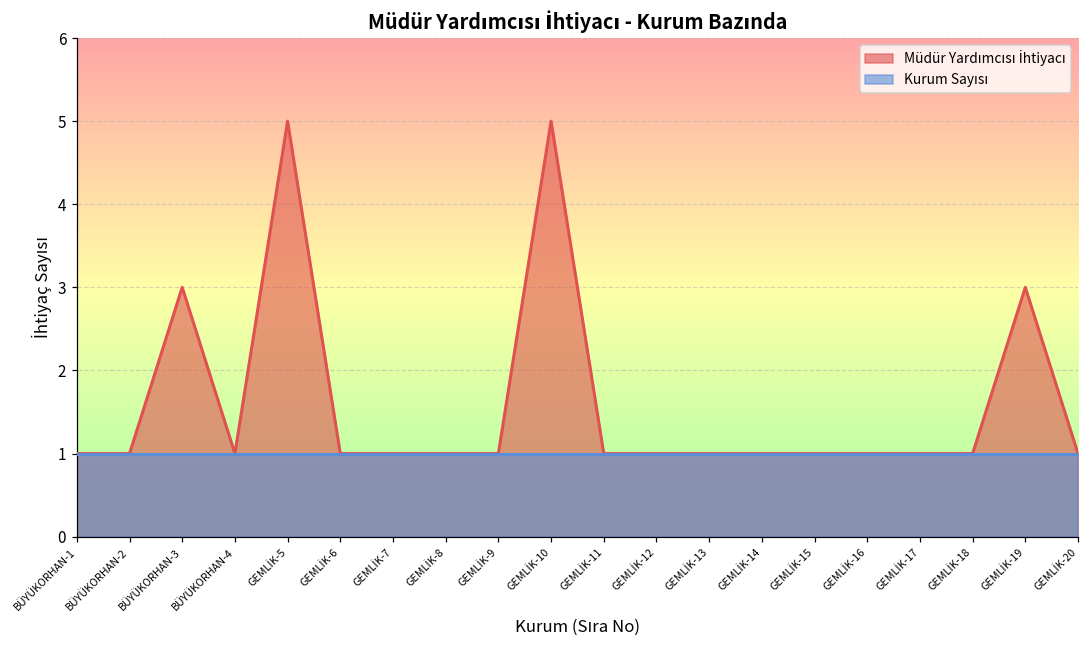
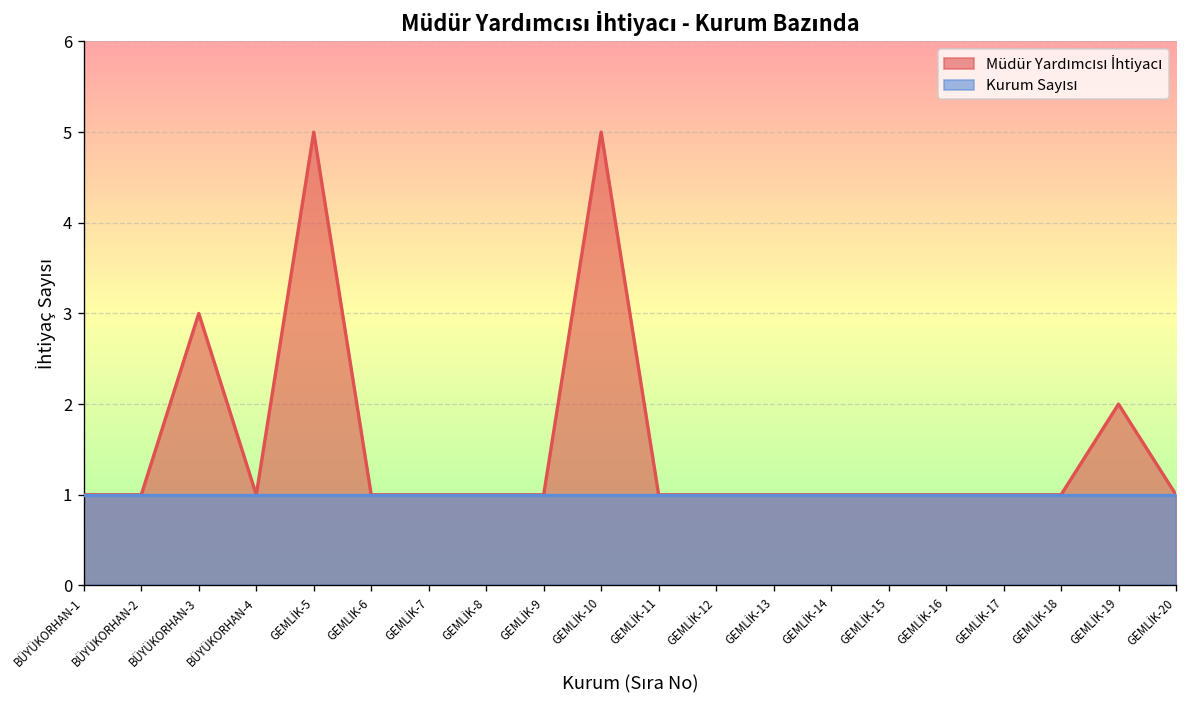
Müdür Yardımcısı İhtiyacı, GEMLİK-19: 3 -> 2
